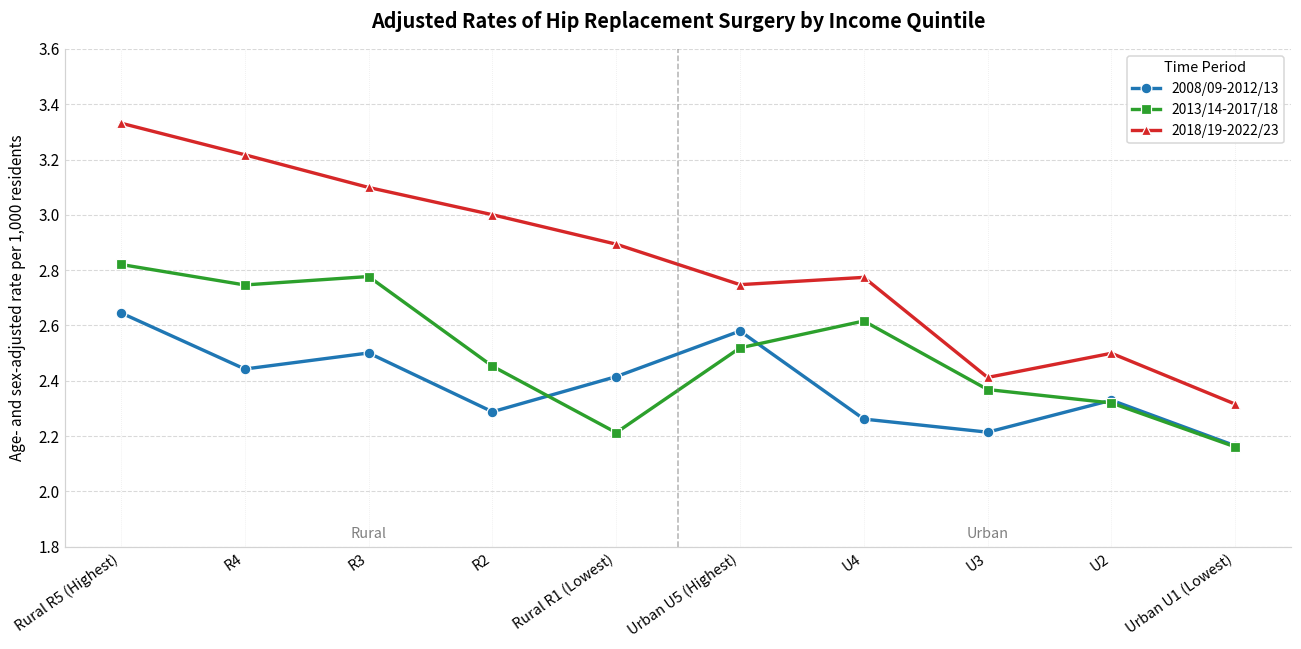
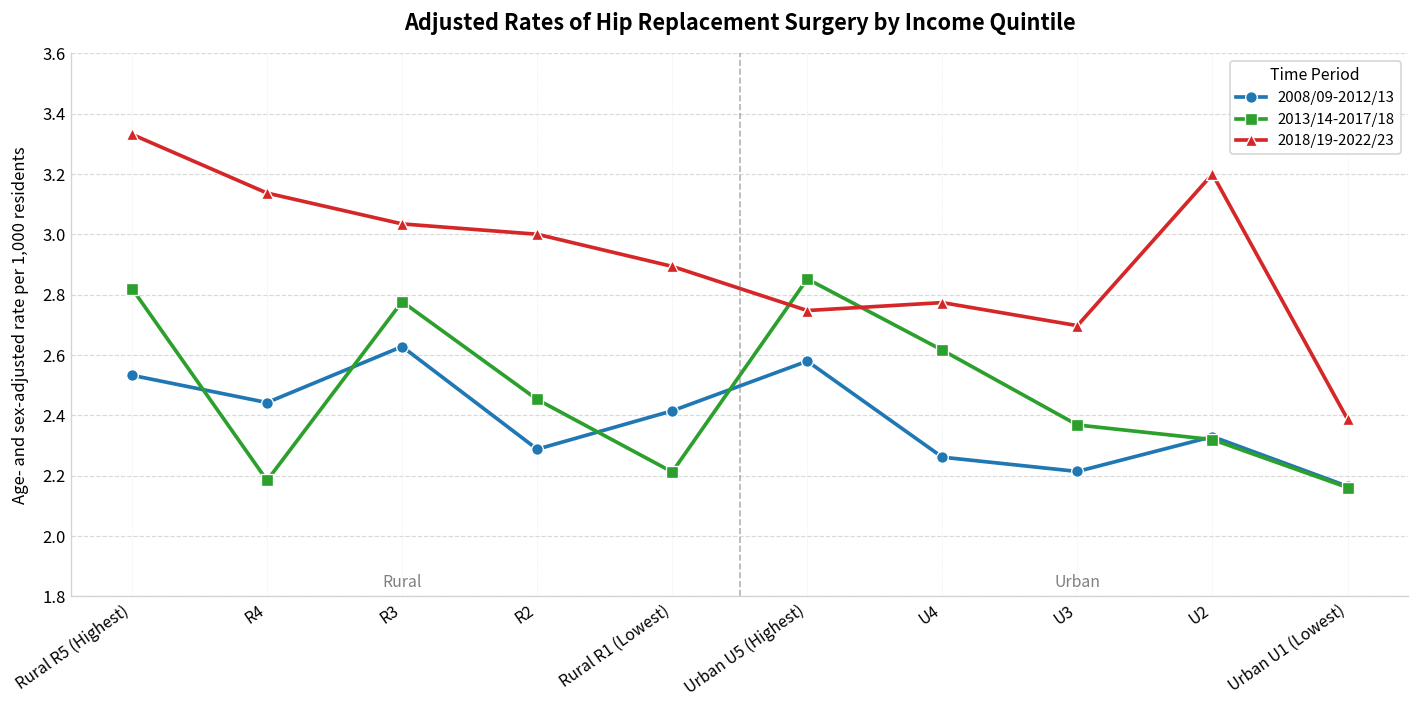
2008/09-2012/13, Rural R5 (Highest): 2.65 -> 2.53
2013/14-2017/18, R4: 2.75 -> 2.18
2018/19-2022/23, R4: 3.22 -> 3.14
2008/09-2012/13, R3: 2.50 -> 2.63
2018/19-2022/23, R3: 3.10 -> 3.03
2013/14-2017/18, Urban U5 (Highest): 2.52 -> 2.85
2018/19-2022/23, U3: 2.41 -> 2.70
2018/19-2022/23, U2: 2.50 -> 3.20
2018/19-2022/23, Urban U1 (Lowest): 2.32 -> 2.39
